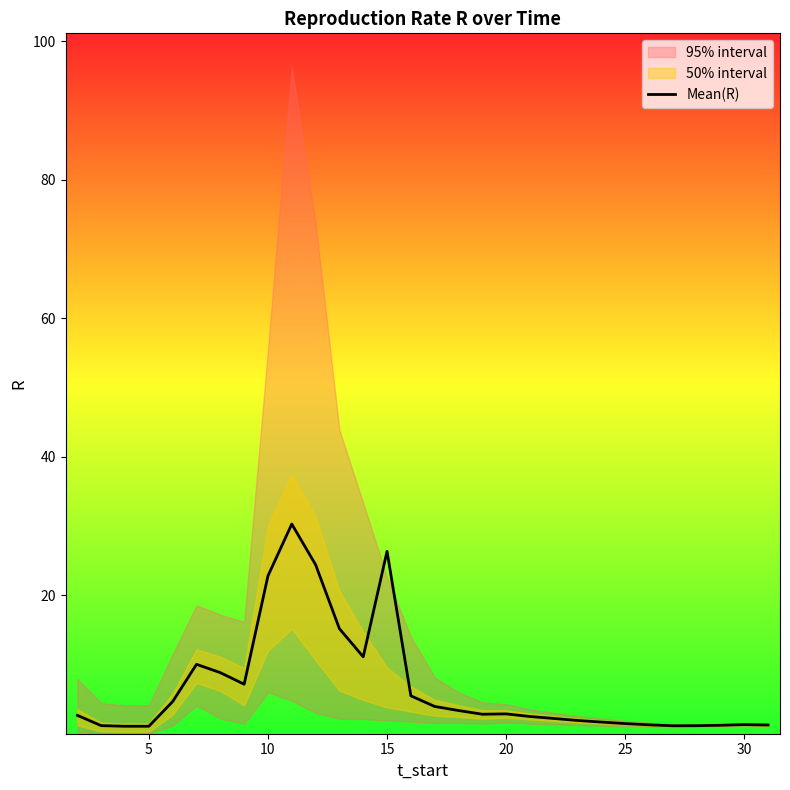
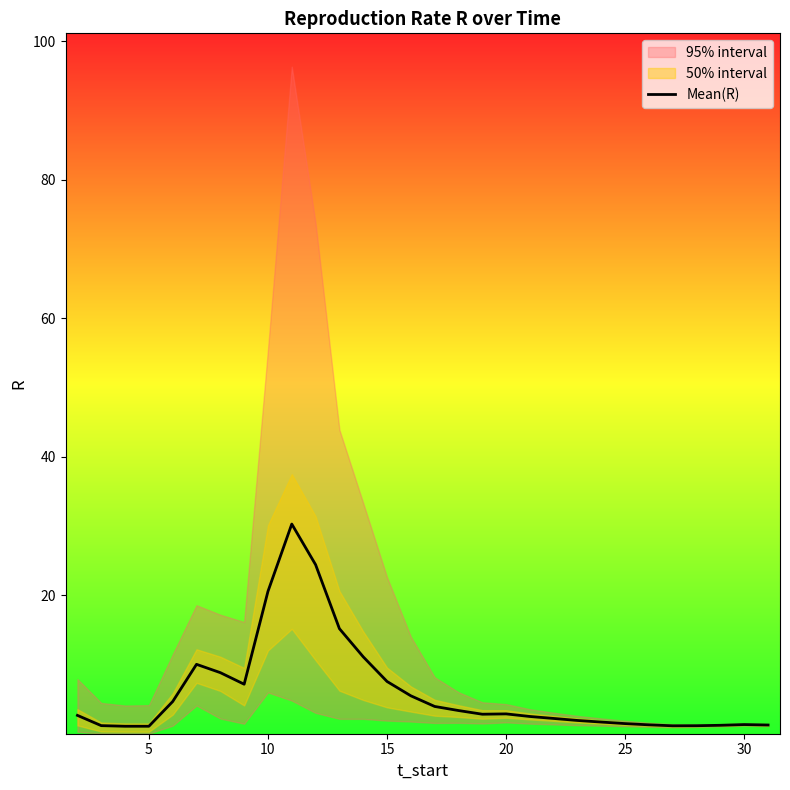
Mean(R), 10: 23 -> 21
Mean(R), 15: 26 -> 8
